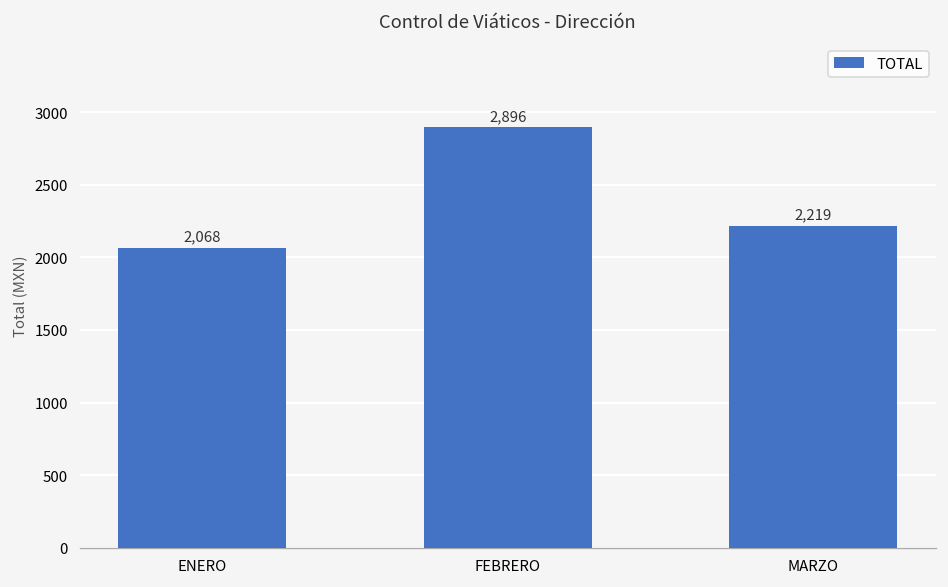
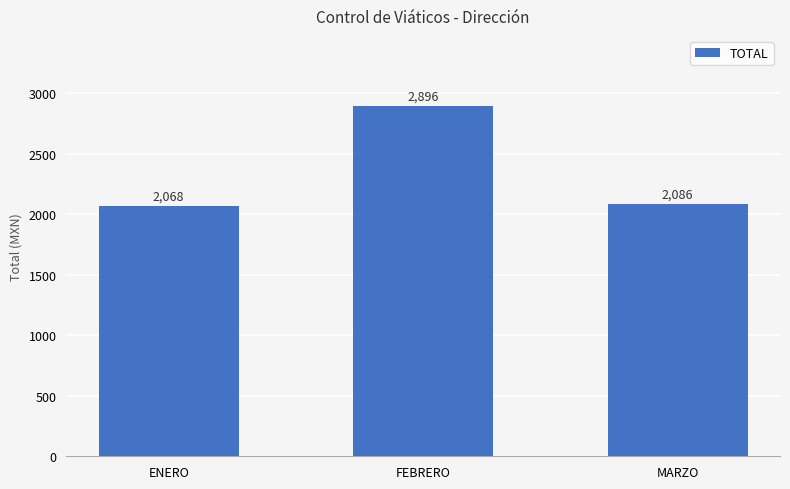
MARZO: 2,219 -> 2,086
